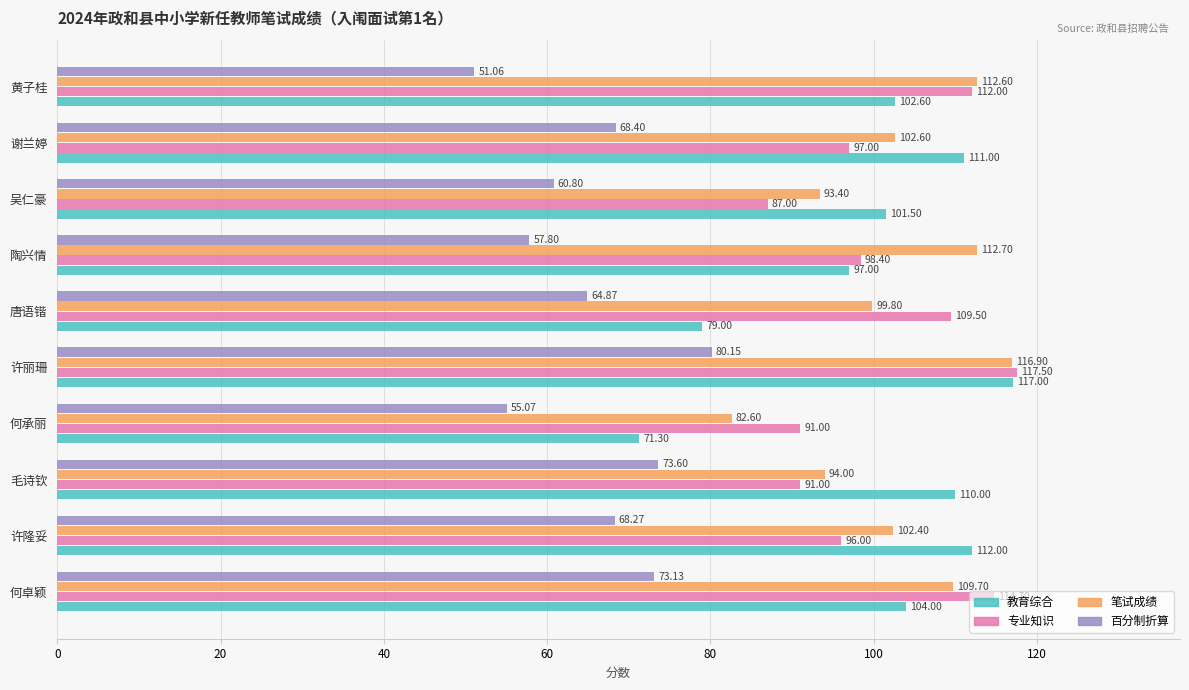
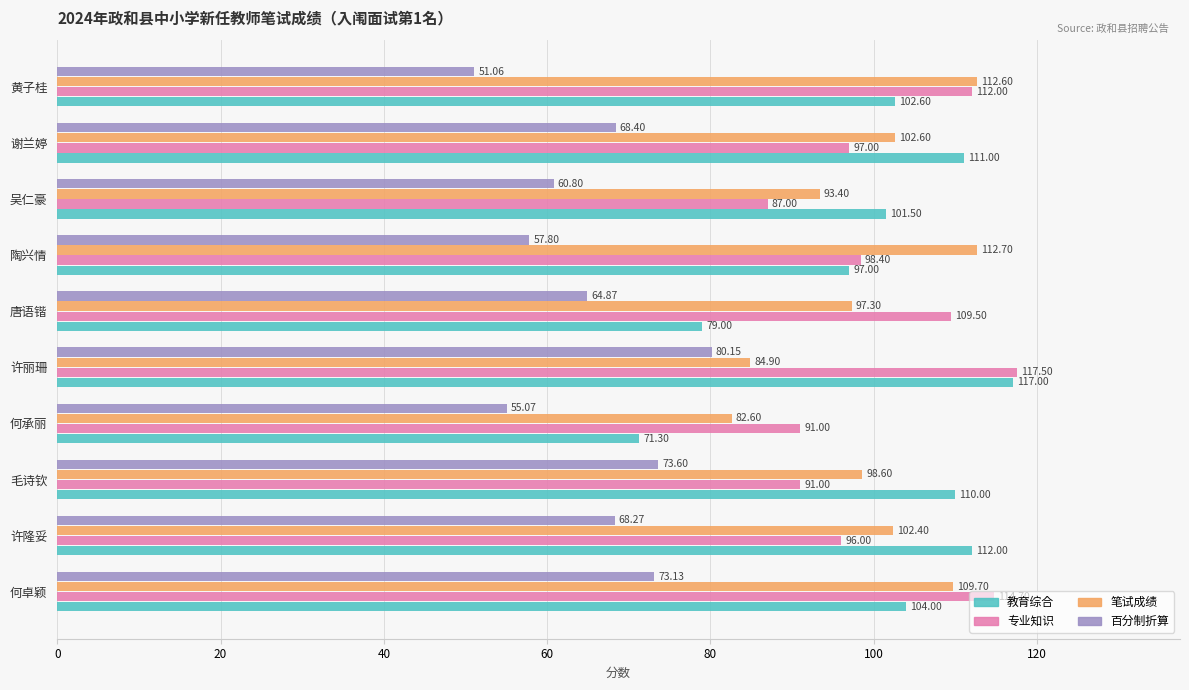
笔试成绩, 唐语锴: 99.80 -> 97.30
笔试成绩, 许丽珊: 116.90 -> 84.90
笔试成绩, 毛诗钦: 94.00 -> 98.60
